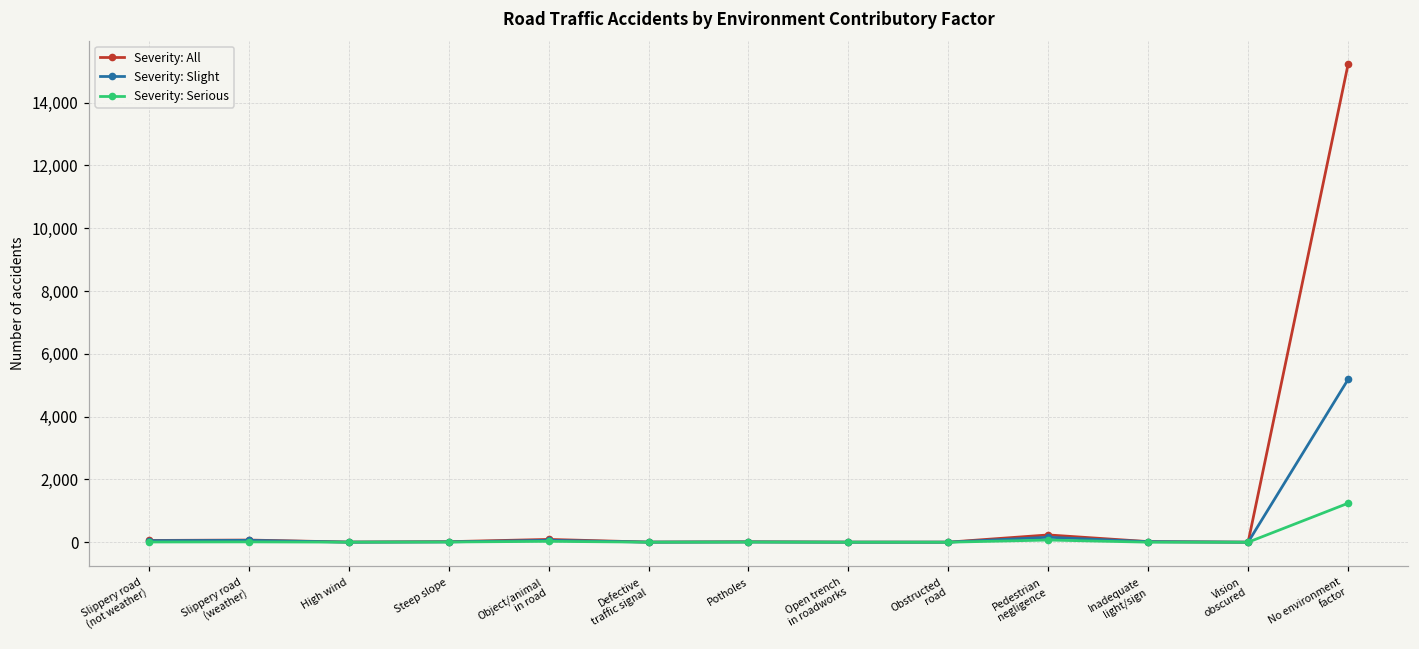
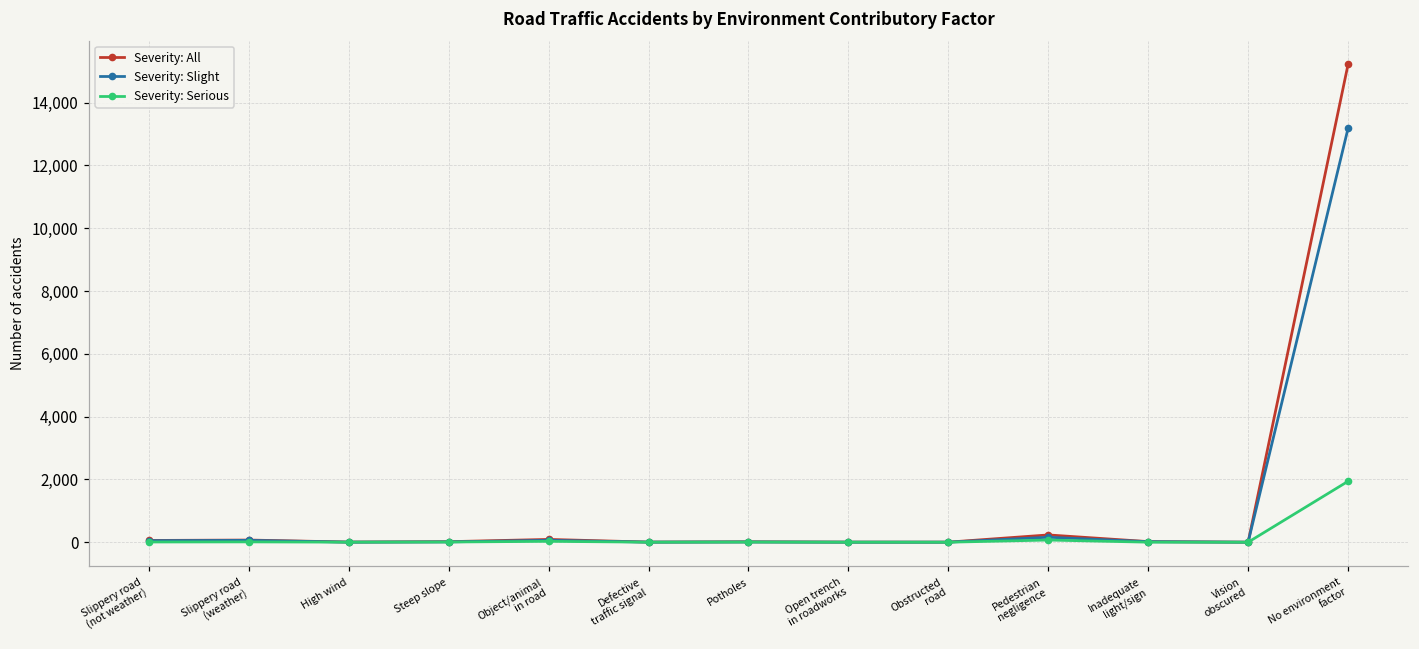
Severity: Slight, No environment factor: 5,200 -> 13,200
Severity: Serious, No environment factor: 1,200 -> 1,900
